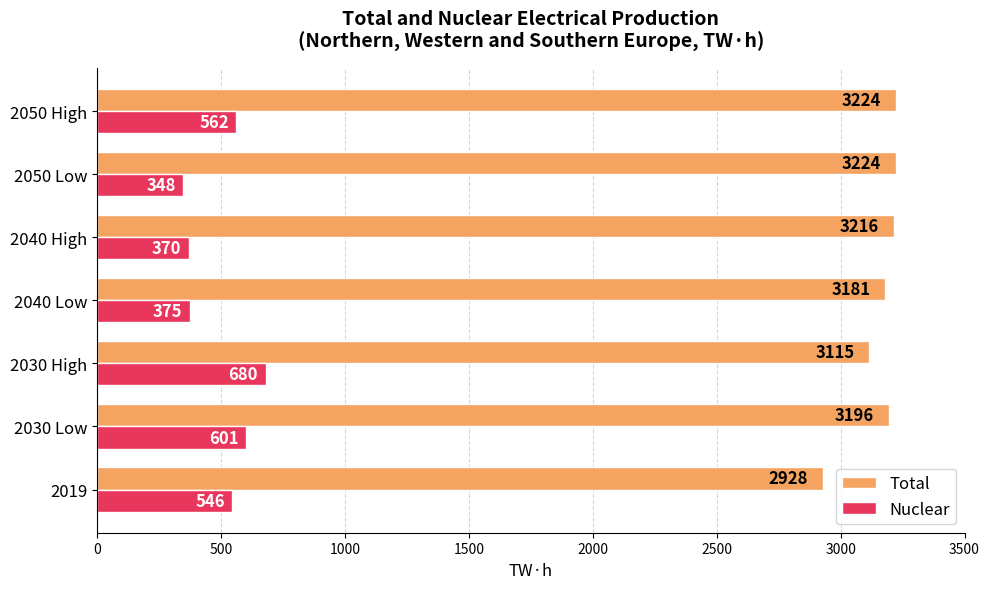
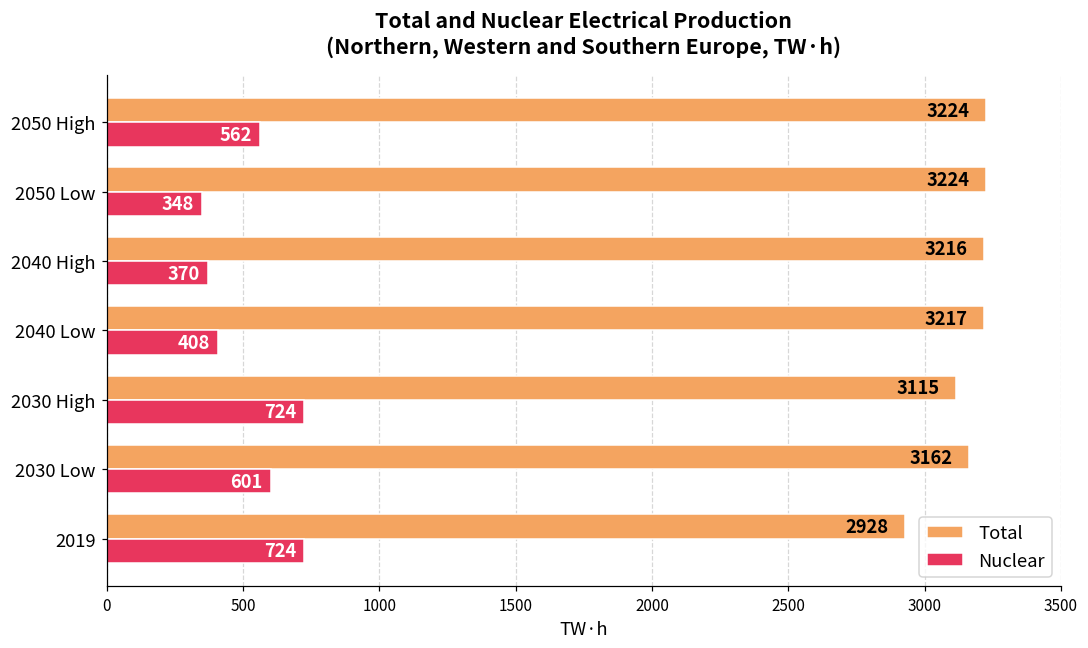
Total, 2040 Low: 3181 -> 3217
Nuclear, 2040 Low: 375 -> 408
Nuclear, 2030 High: 680 -> 724
Total, 2030 Low: 3196 -> 3162
Nuclear, 2019: 546 -> 724
